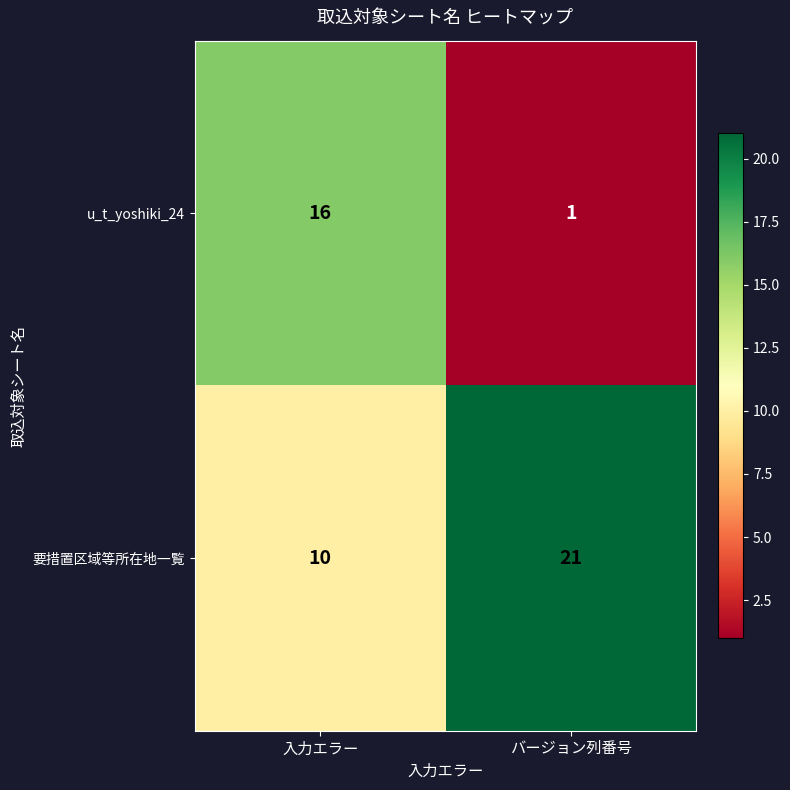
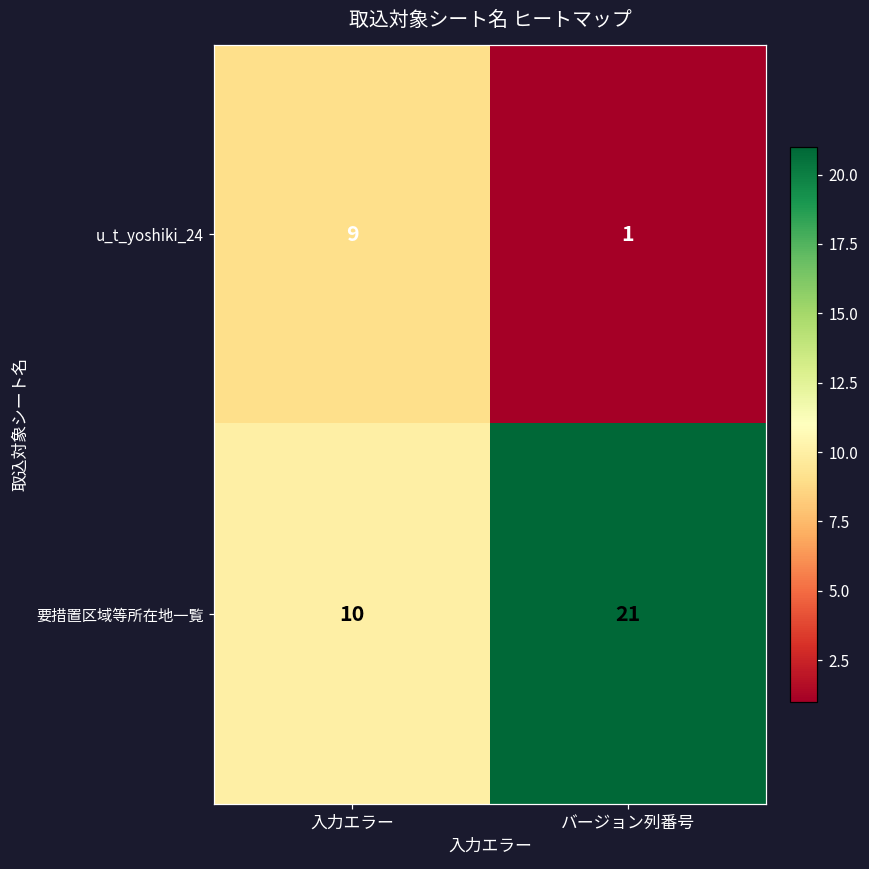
u_t_yoshiki_24, 入力エラー: 16 -> 9
